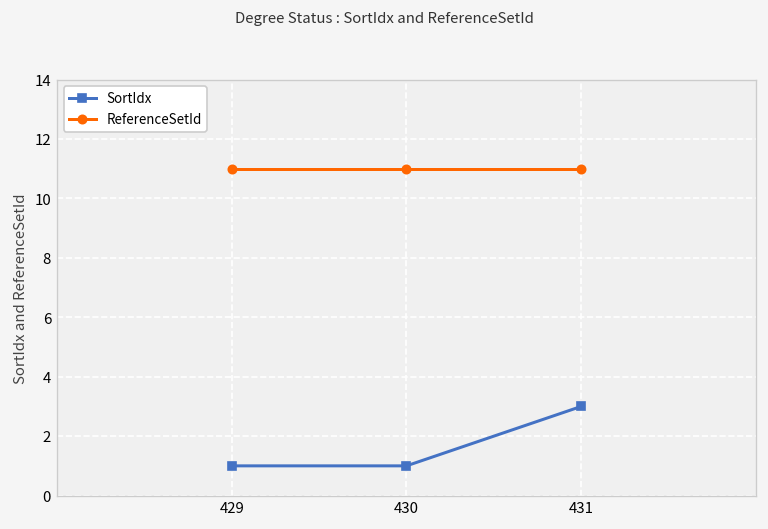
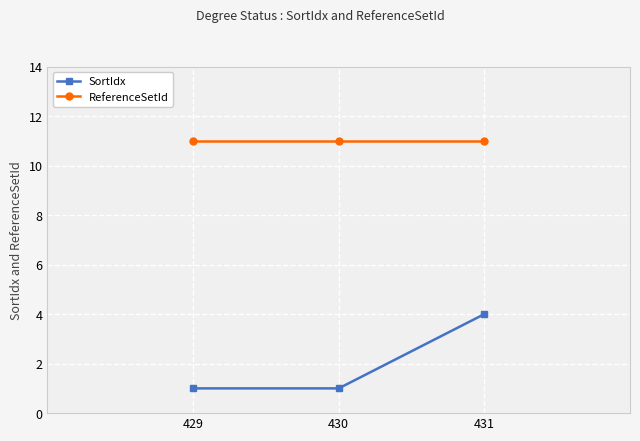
SortIdx, 431: 3 -> 4
